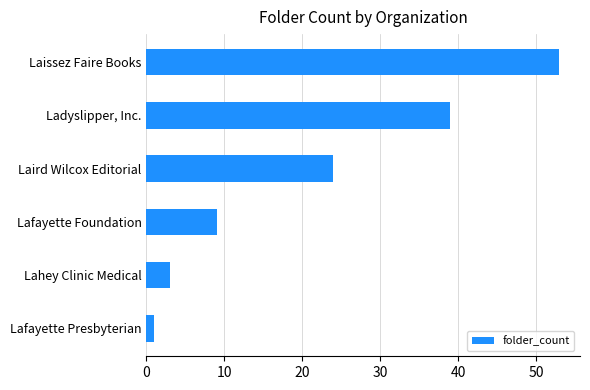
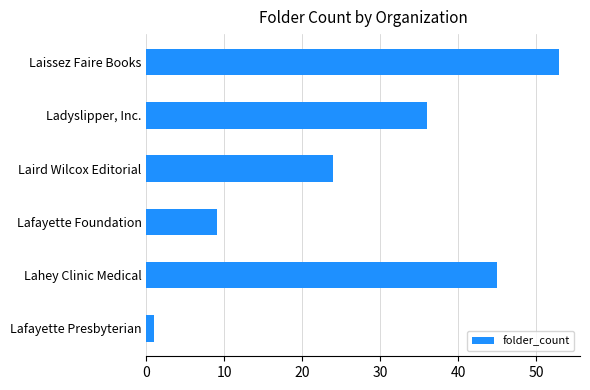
Ladyslipper, Inc.: 39 -> 36
Lahey Clinic Medical: 3 -> 45
